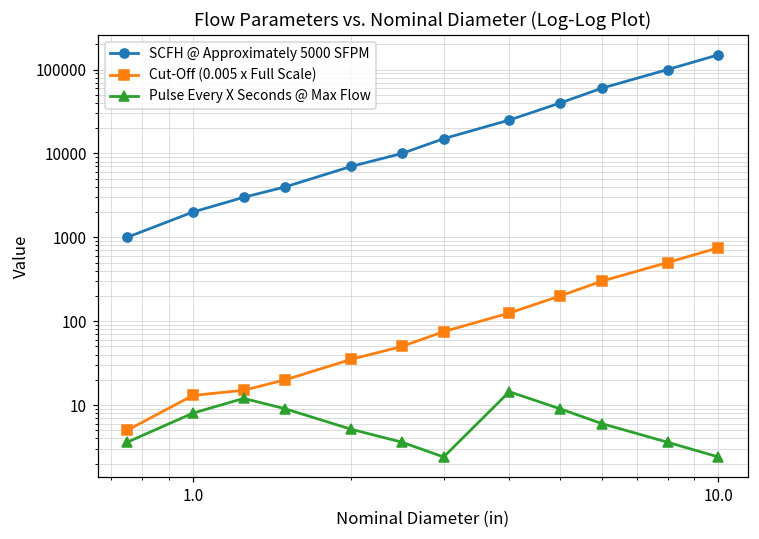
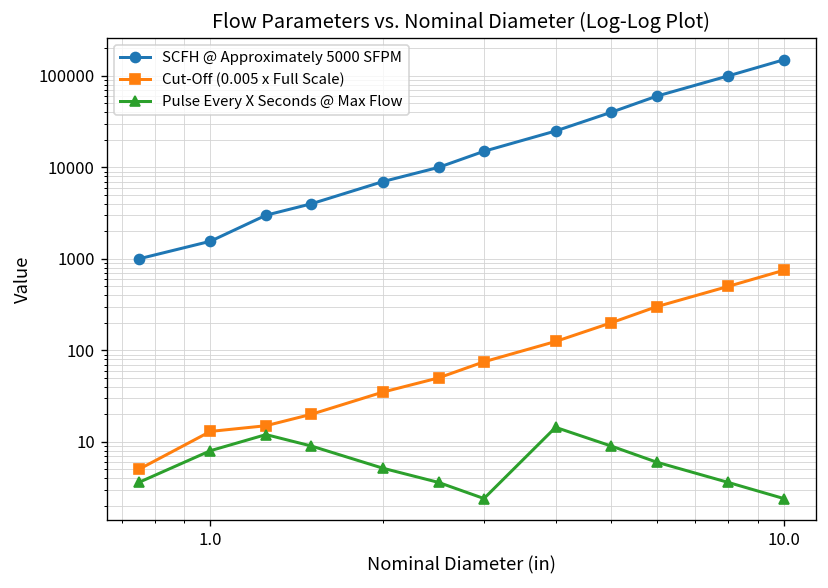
SCFH @ Approximately 5000 SFPM, 1.0: 2000 -> 1600
